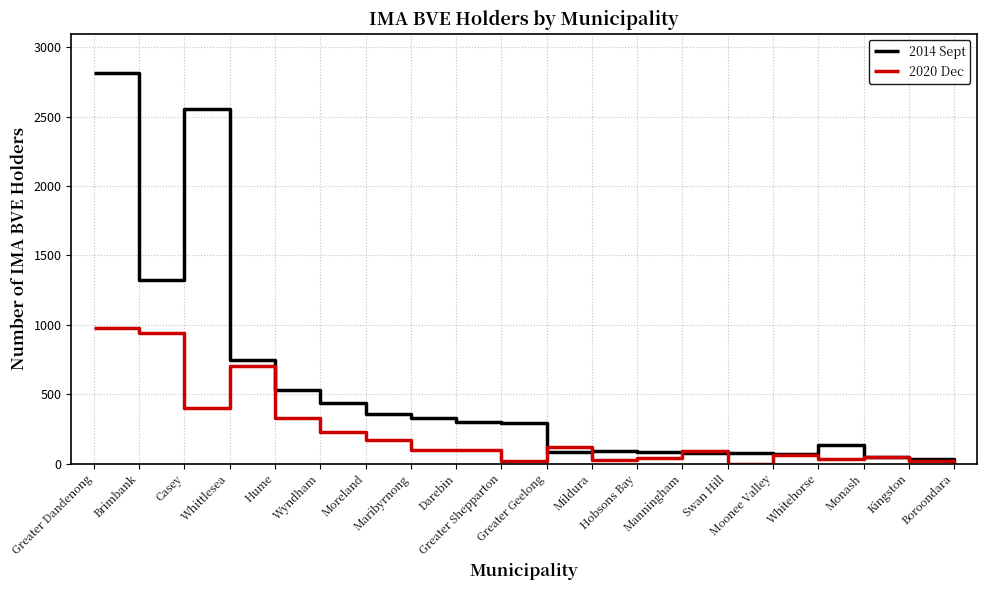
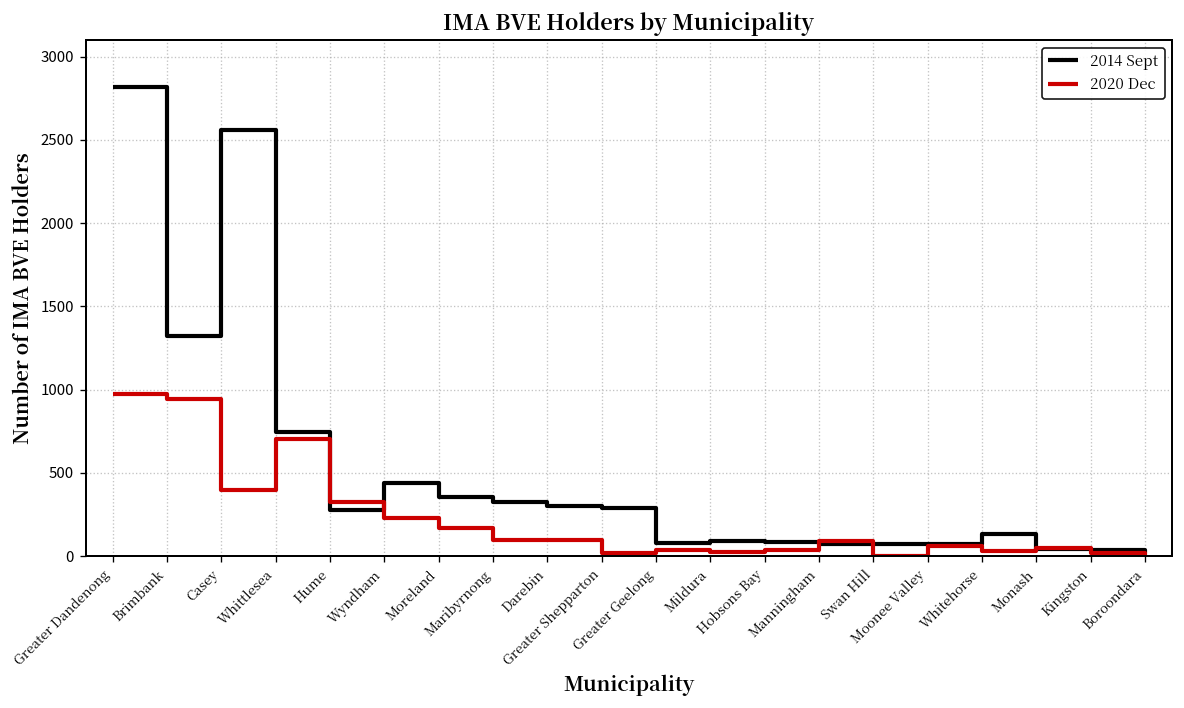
2014 Sept, Hume: 530 -> 280
2020 Dec, Greater Geelong: 120 -> 40
